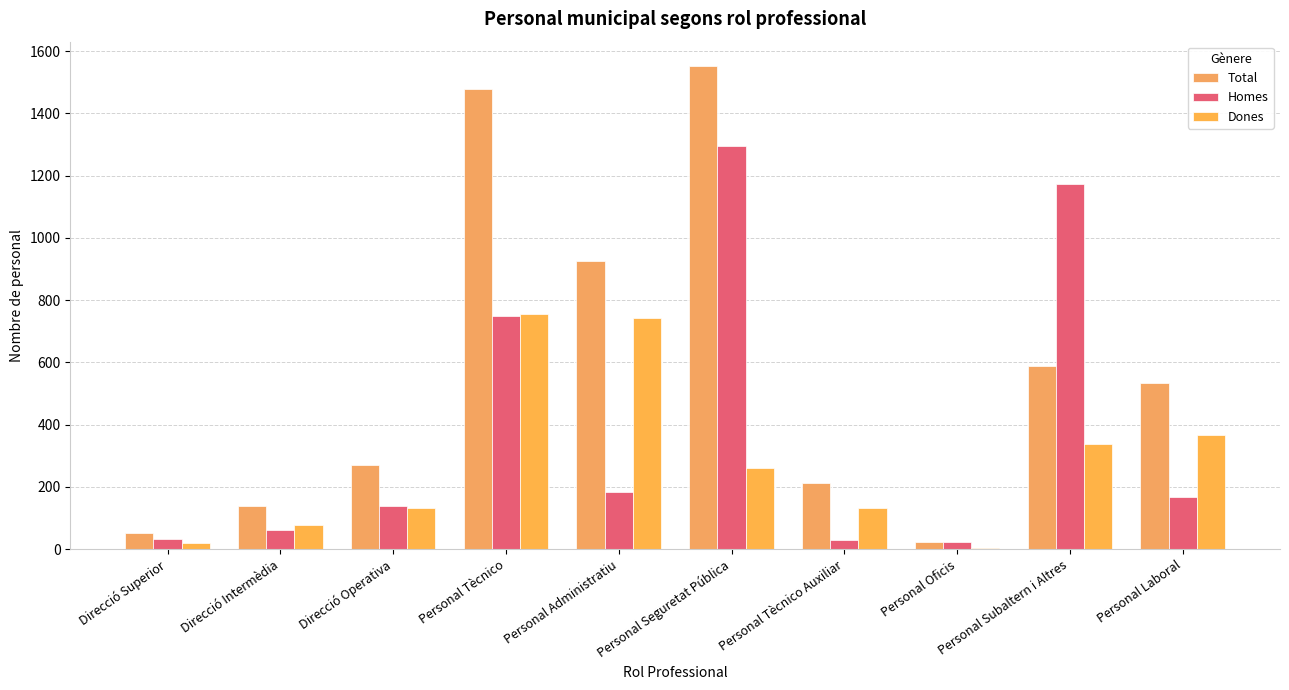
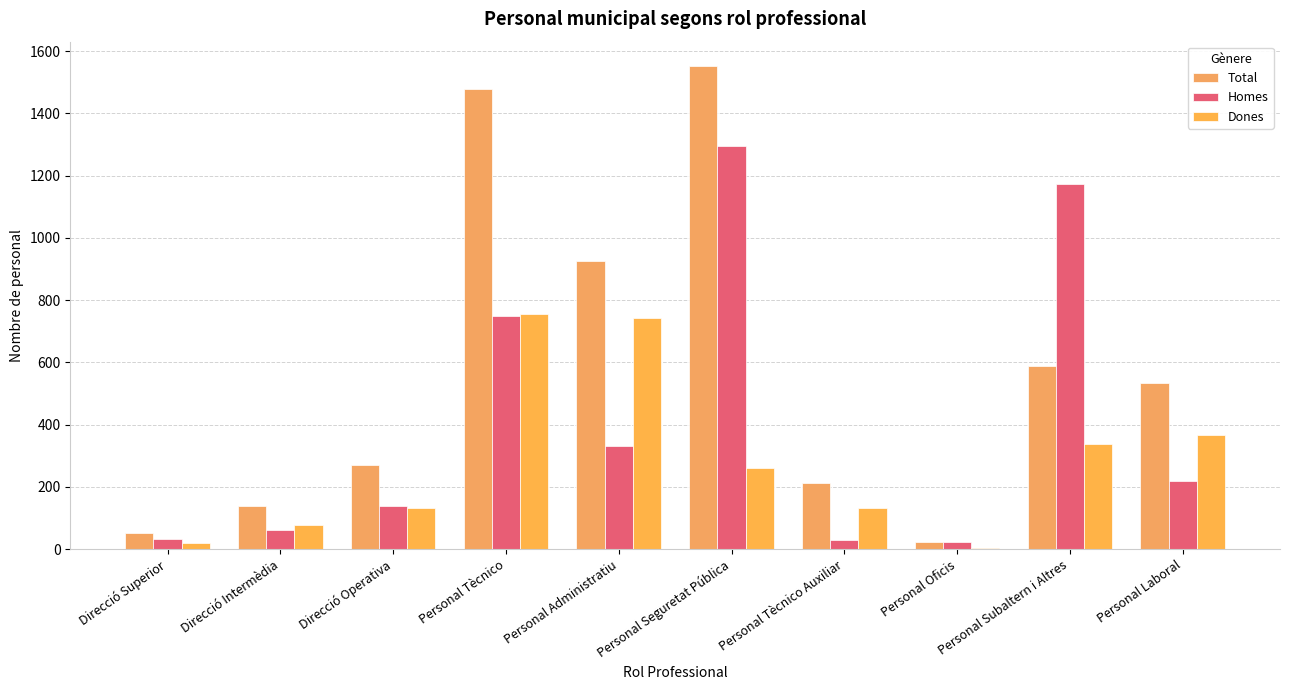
Homes, Personal Administratiu: 180 -> 330
Homes, Personal Laboral: 170 -> 220
